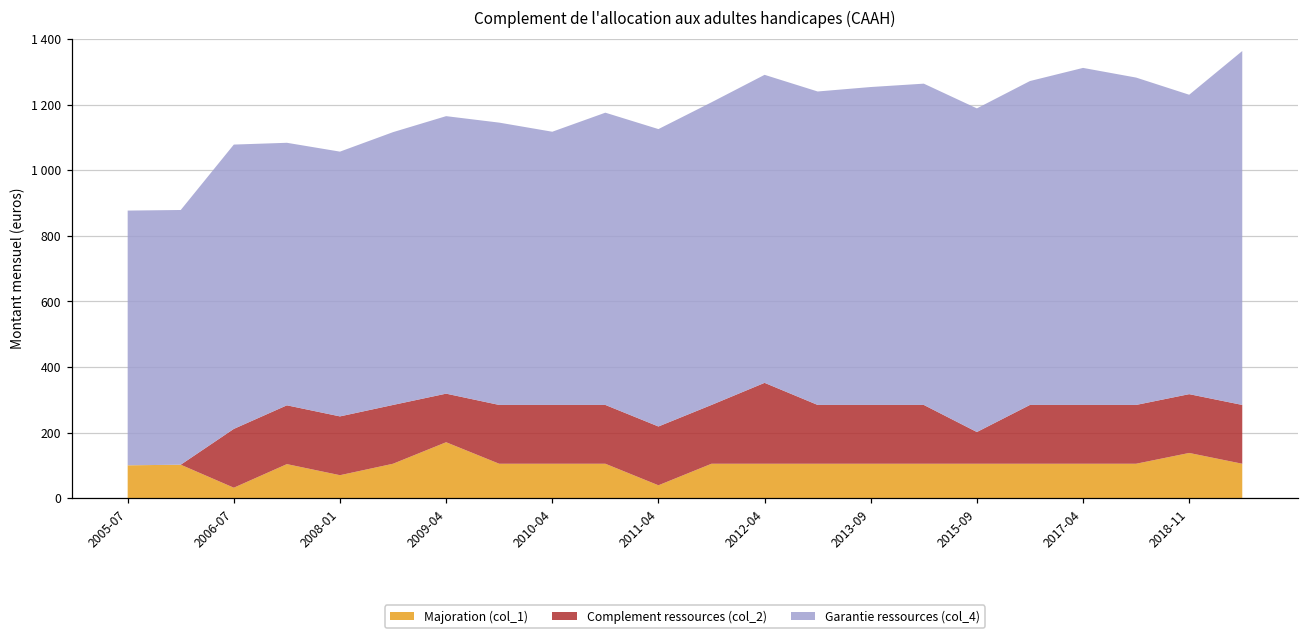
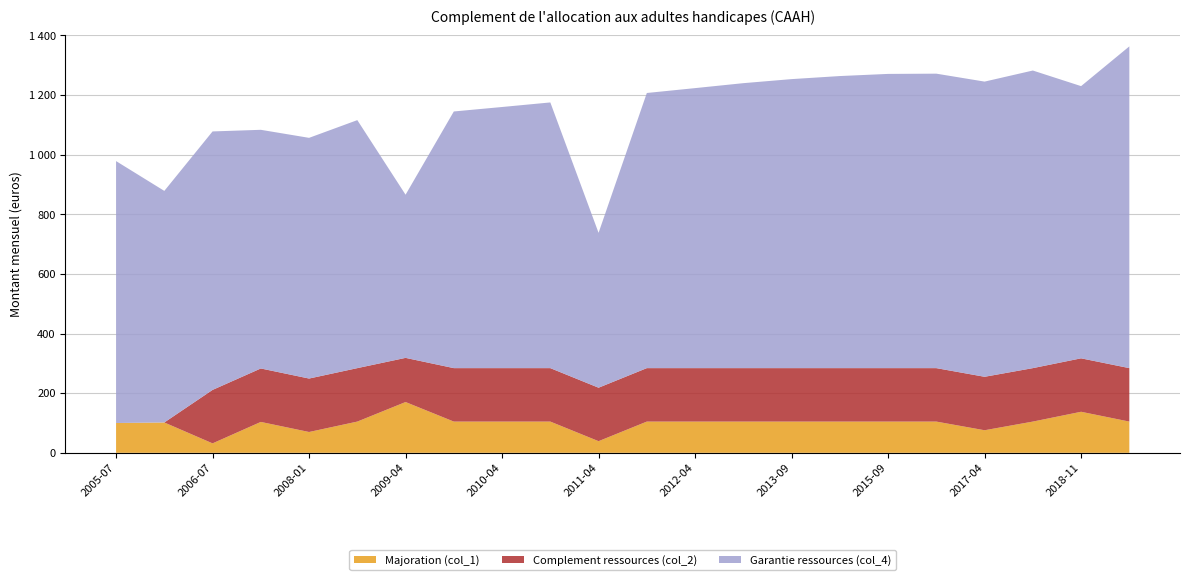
Garantie ressources (col_4), 2005-07: 780 -> 880
Garantie ressources (col_4), 2009-04: 850 -> 550
Garantie ressources (col_4), 2010-04: 830 -> 880
Garantie ressources (col_4), 2011-04: 910 -> 520
Complement ressources (col_2), 2012-04: 250 -> 180
Complement ressources (col_2), 2015-09: 100 -> 180
Majoration (col_1), 2017-04: 100 -> 80
Garantie ressources (col_4), 2017-04: 1030 -> 990
